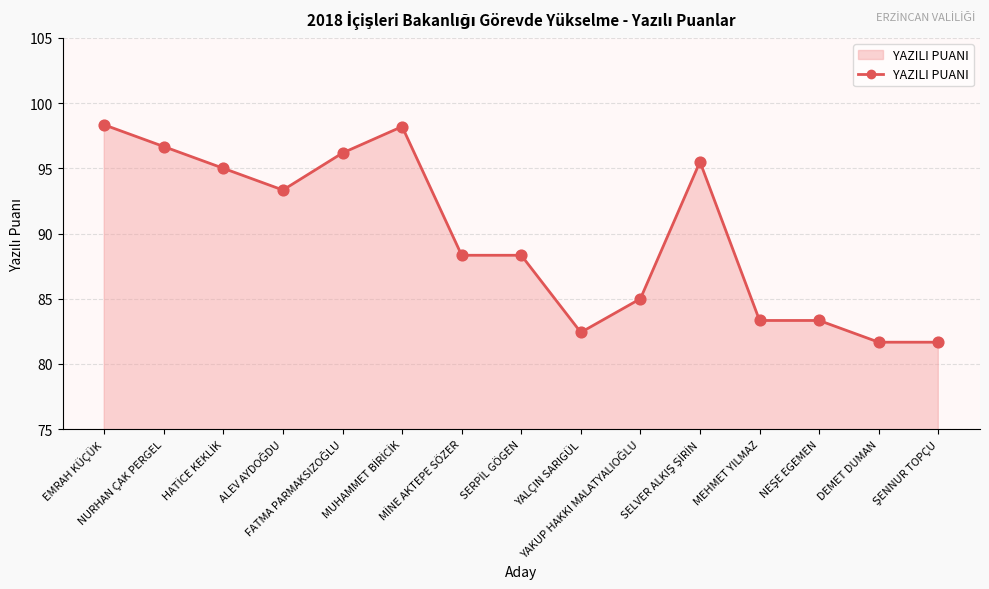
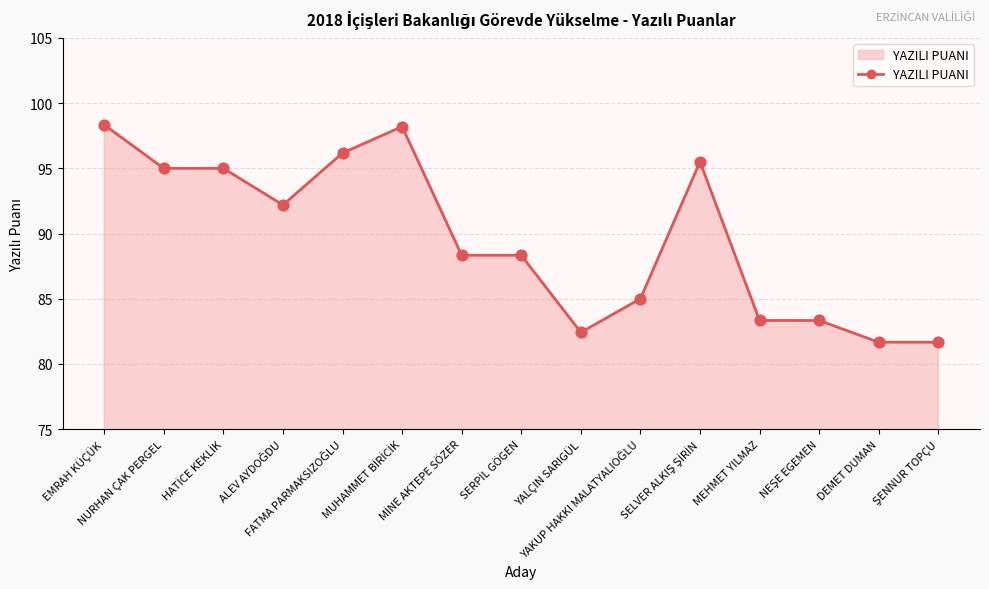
NURHAN ÇAK PERGEL: 96.7 -> 95.0
ALEV AYDOĞDU: 93.3 -> 92.2
